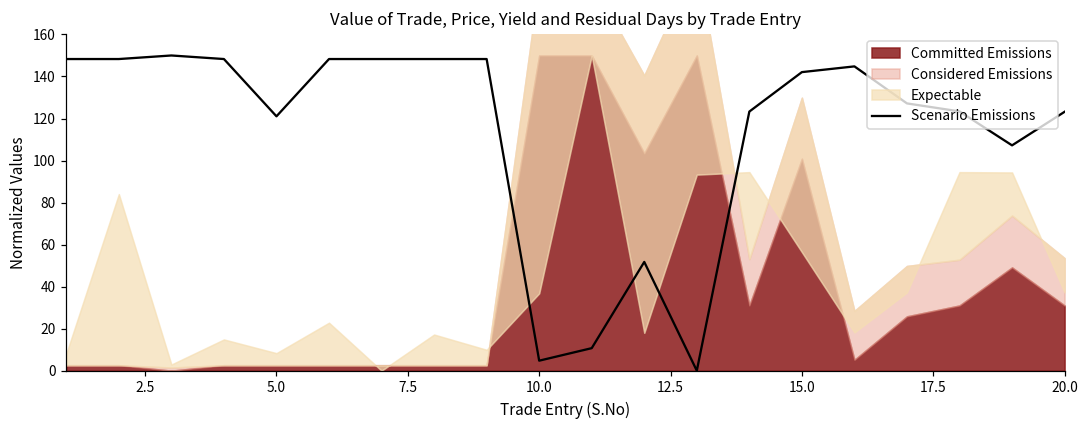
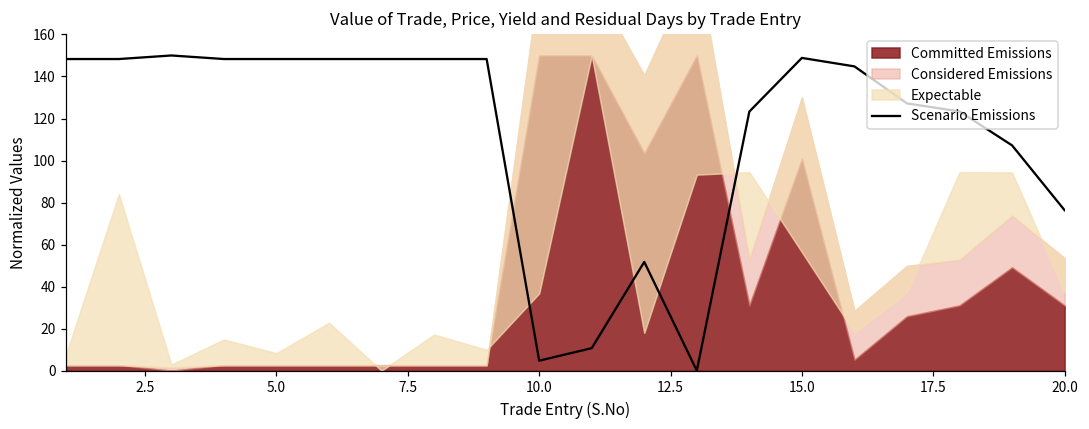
Scenario Emissions, 5.0: 121 -> 148
Scenario Emissions, 15.0: 142 -> 149
Scenario Emissions, 20.0: 123 -> 76
